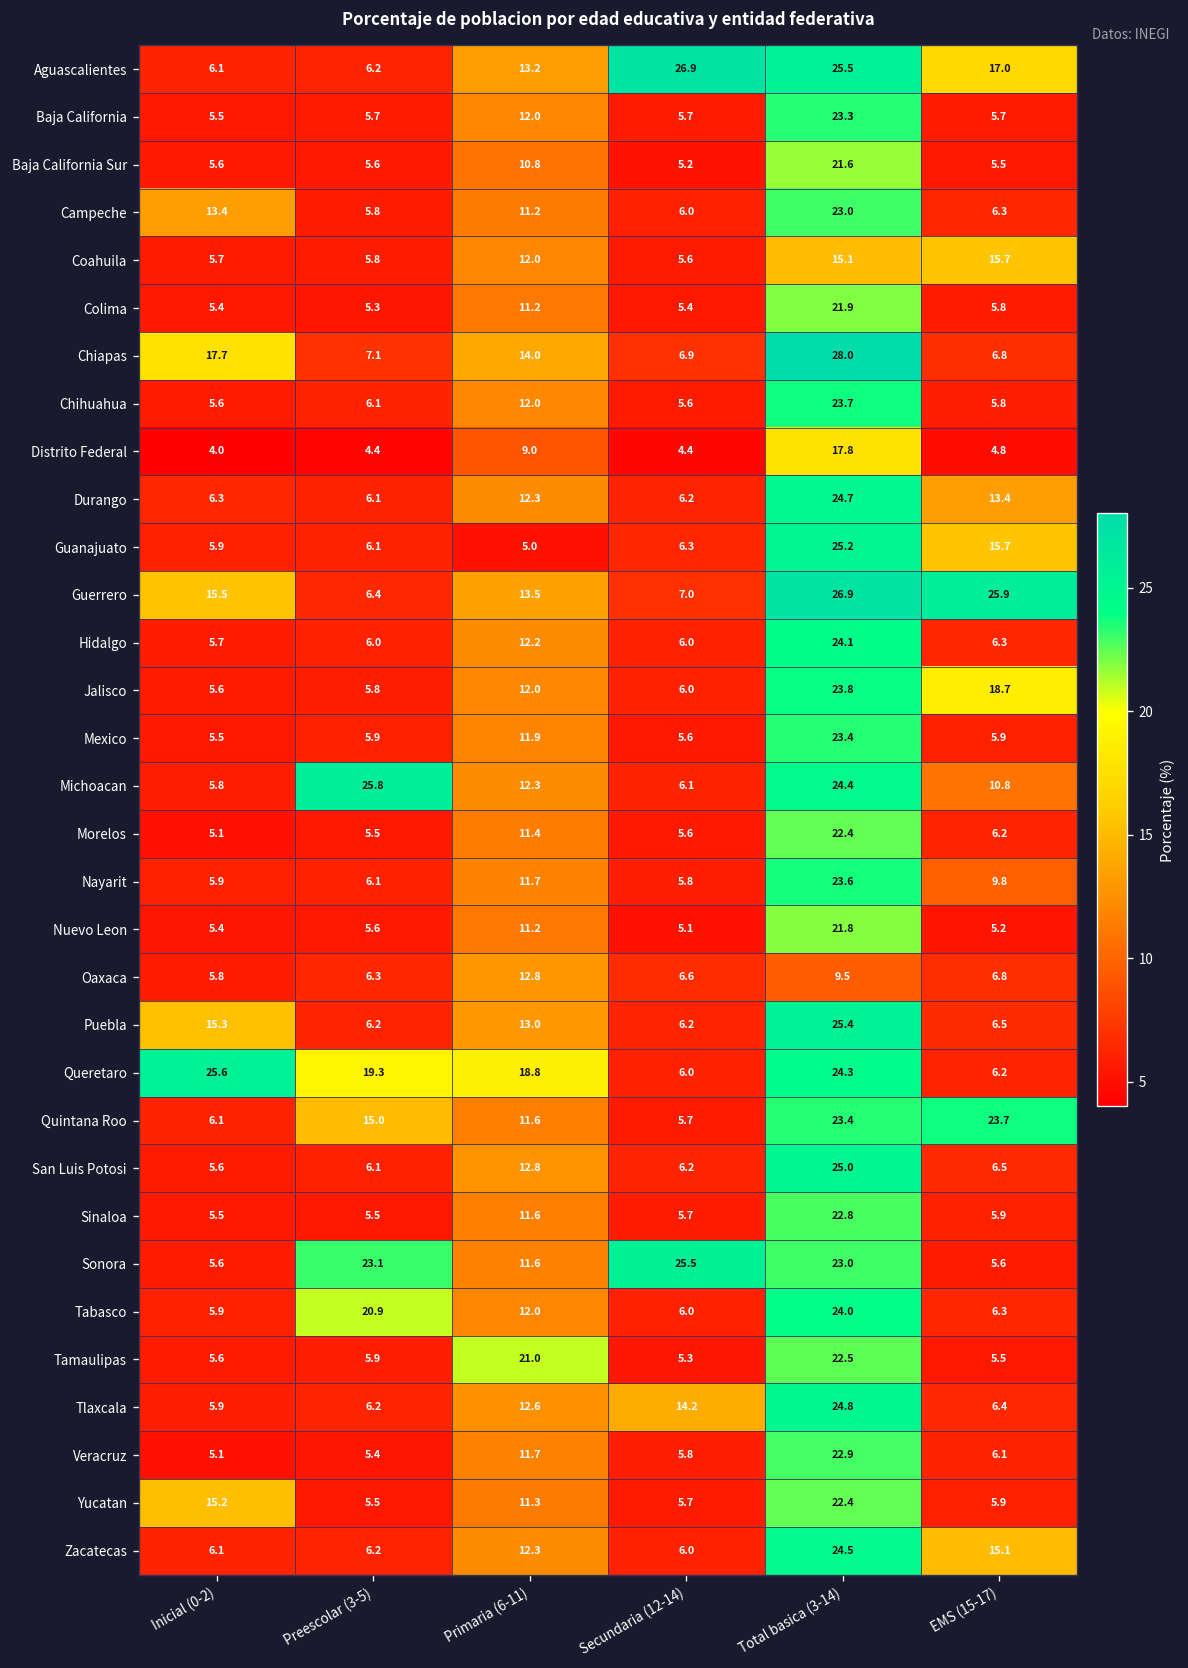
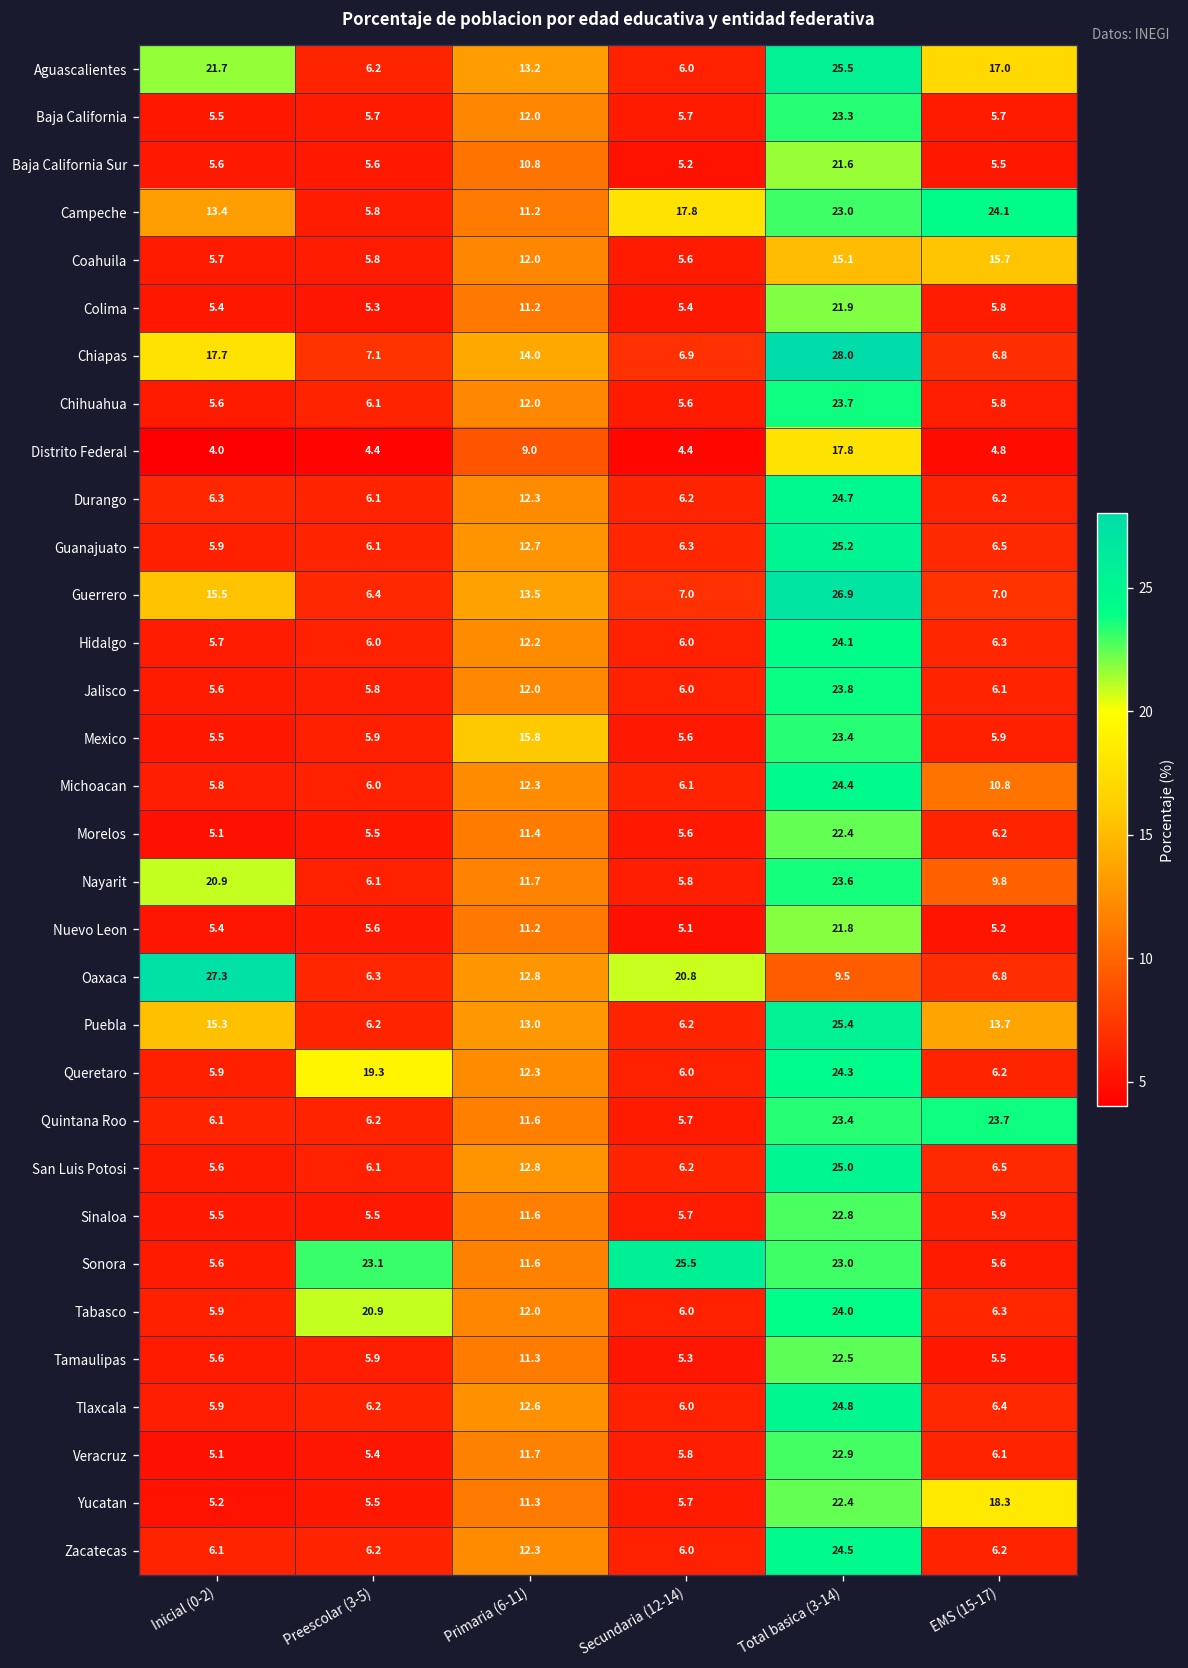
Aguascalientes, Inicial (0-2): 6.1 -> 21.7
Aguascalientes, Secundaria (12-14): 26.9 -> 6.0
Campeche, Secundaria (12-14): 6.0 -> 17.8
Campeche, EMS (15-17): 6.3 -> 24.1
Durango, EMS (15-17): 13.4 -> 6.2
Guanajuato, Primaria (6-11): 5.0 -> 12.7
Guanajuato, EMS (15-17): 15.7 -> 6.5
Guerrero, EMS (15-17): 25.9 -> 7.0
Jalisco, EMS (15-17): 18.7 -> 6.1
Mexico, Primaria (6-11): 11.9 -> 15.8
Michoacan, Preescolar (3-5): 25.8 -> 6.0
Nayarit, Inicial (0-2): 5.9 -> 20.9
Oaxaca, Inicial (0-2): 5.8 -> 27.3
Oaxaca, Secundaria (12-14): 6.6 -> 20.8
Puebla, EMS (15-17): 6.5 -> 13.7
Queretaro, Inicial (0-2): 25.6 -> 5.9
Queretaro, Primaria (6-11): 18.8 -> 12.3
Quintana Roo, Preescolar (3-5): 15.0 -> 6.2
Tamaulipas, Primaria (6-11): 21.0 -> 11.3
Tlaxcala, Secundaria (12-14): 14.2 -> 6.0
Yucatan, Inicial (0-2): 15.2 -> 5.2
Yucatan, EMS (15-17): 5.9 -> 18.3
Zacatecas, EMS (15-17): 15.1 -> 6.2
